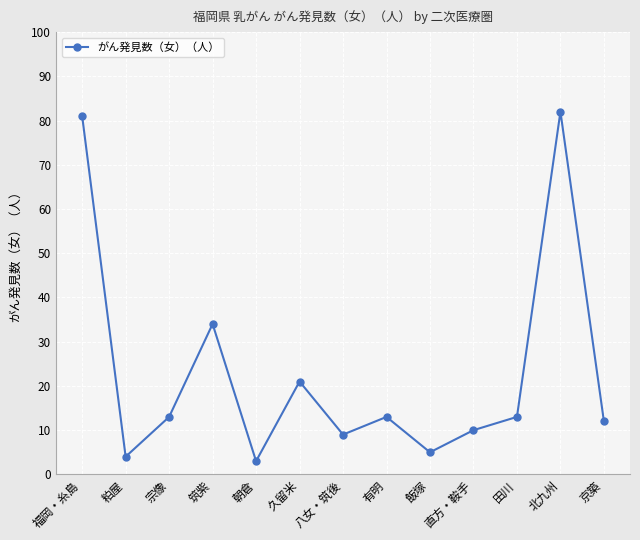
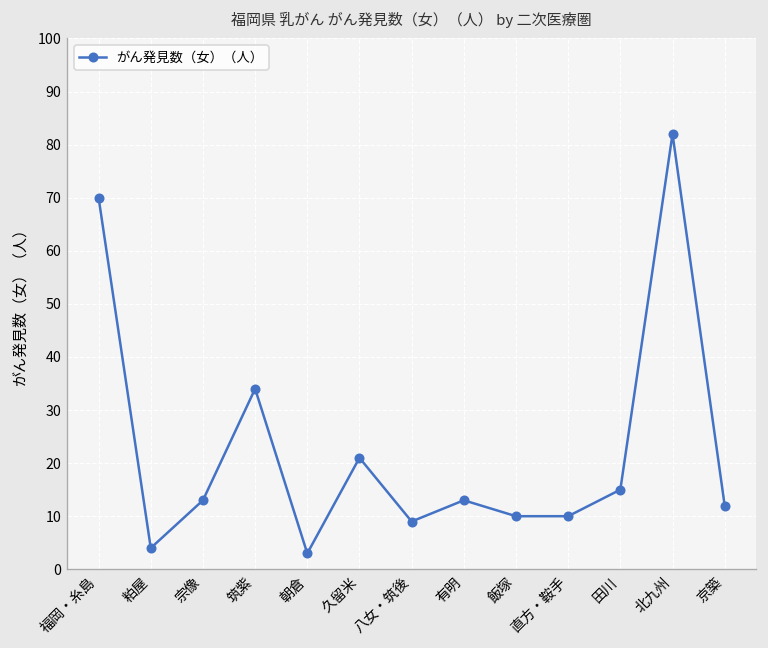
福岡・糸島: 81 -> 70
飯塚: 5 -> 10
田川: 13 -> 15
